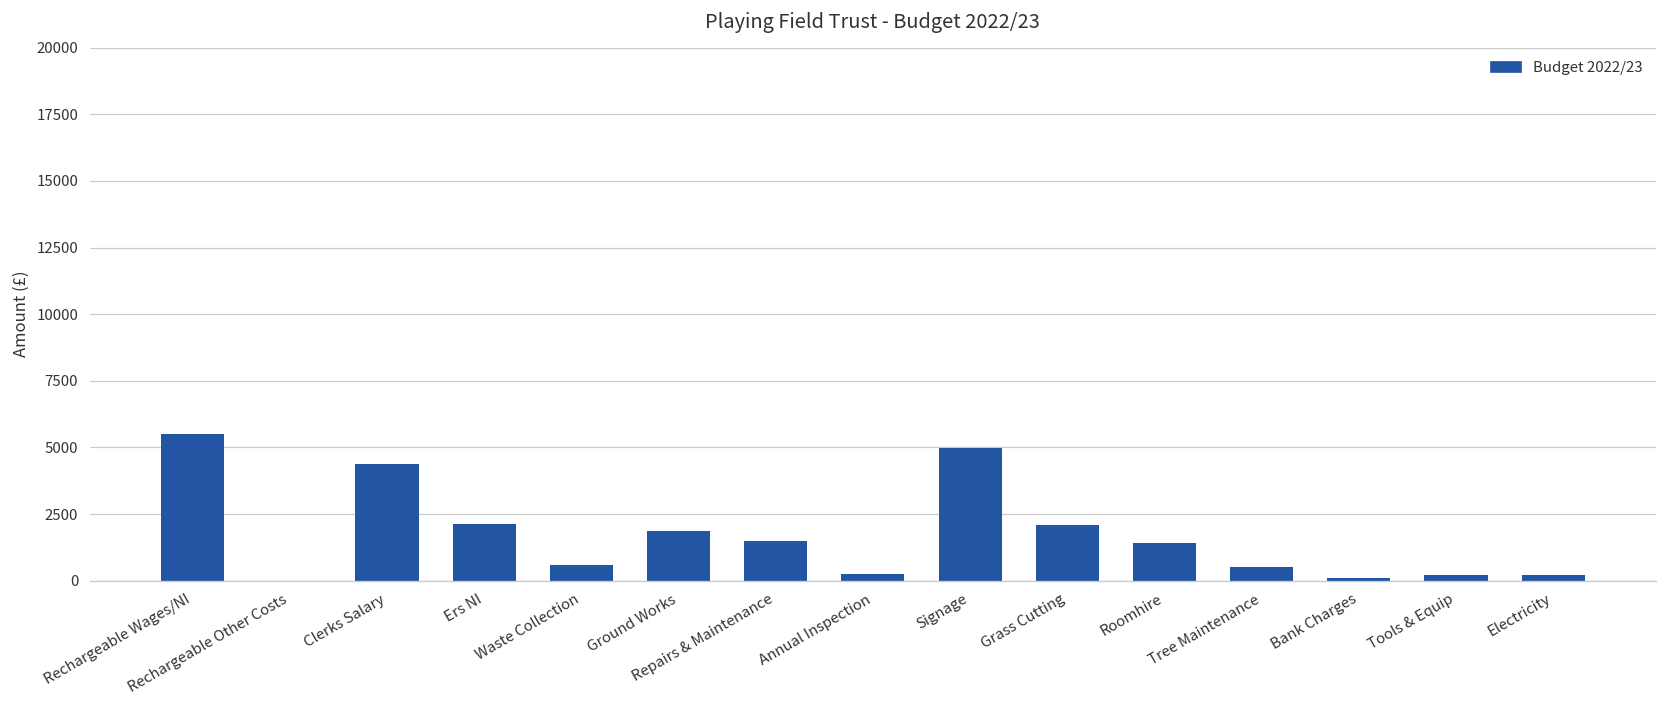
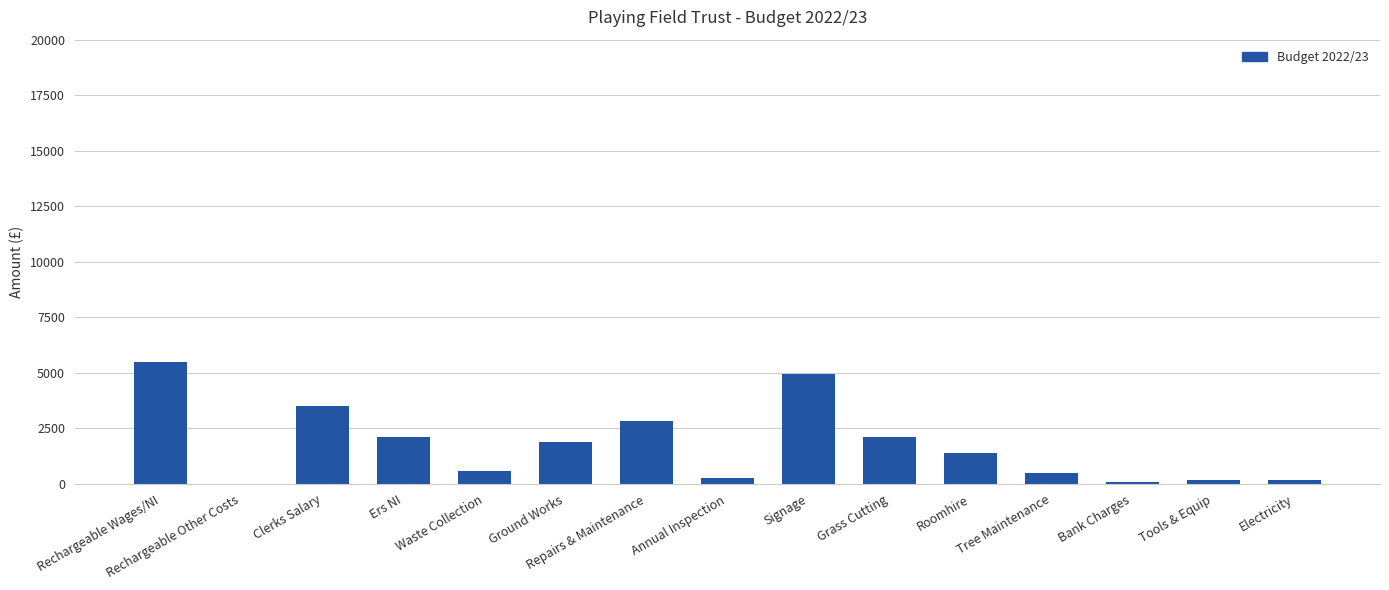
Clerks Salary: 4400 -> 3500
Repairs & Maintenance: 1500 -> 2800
